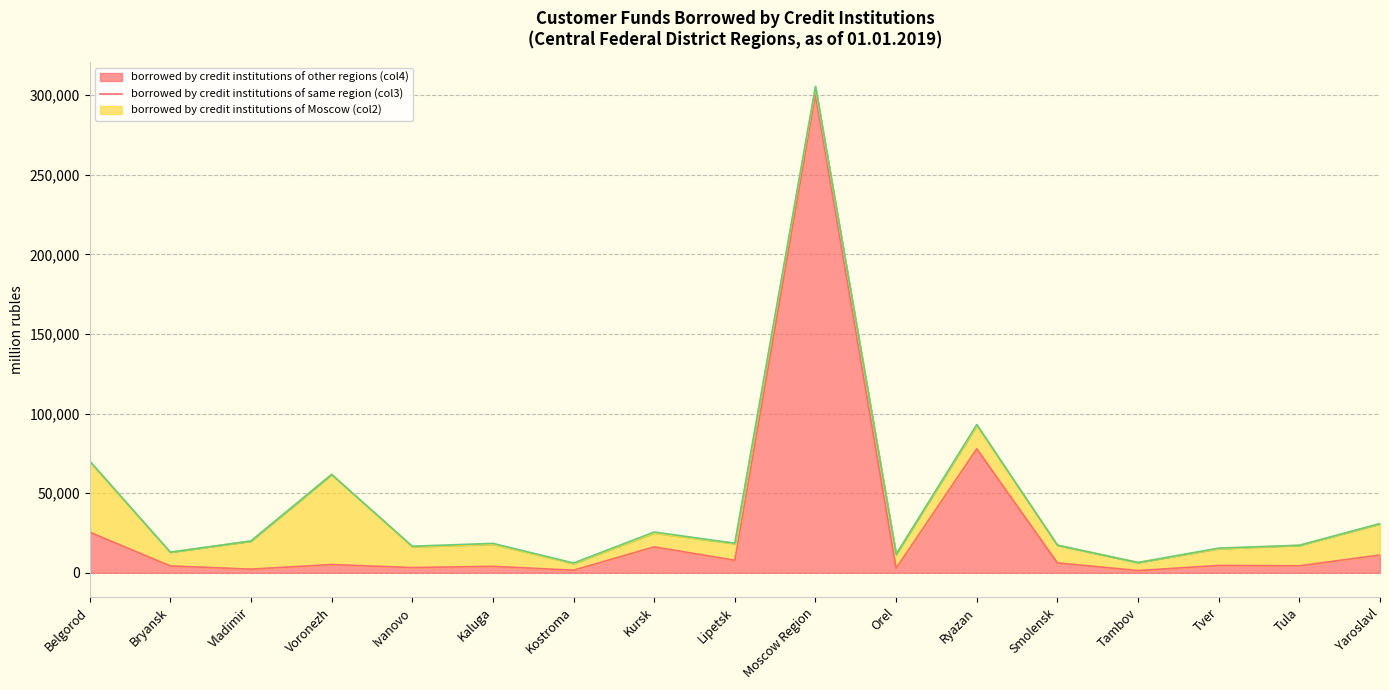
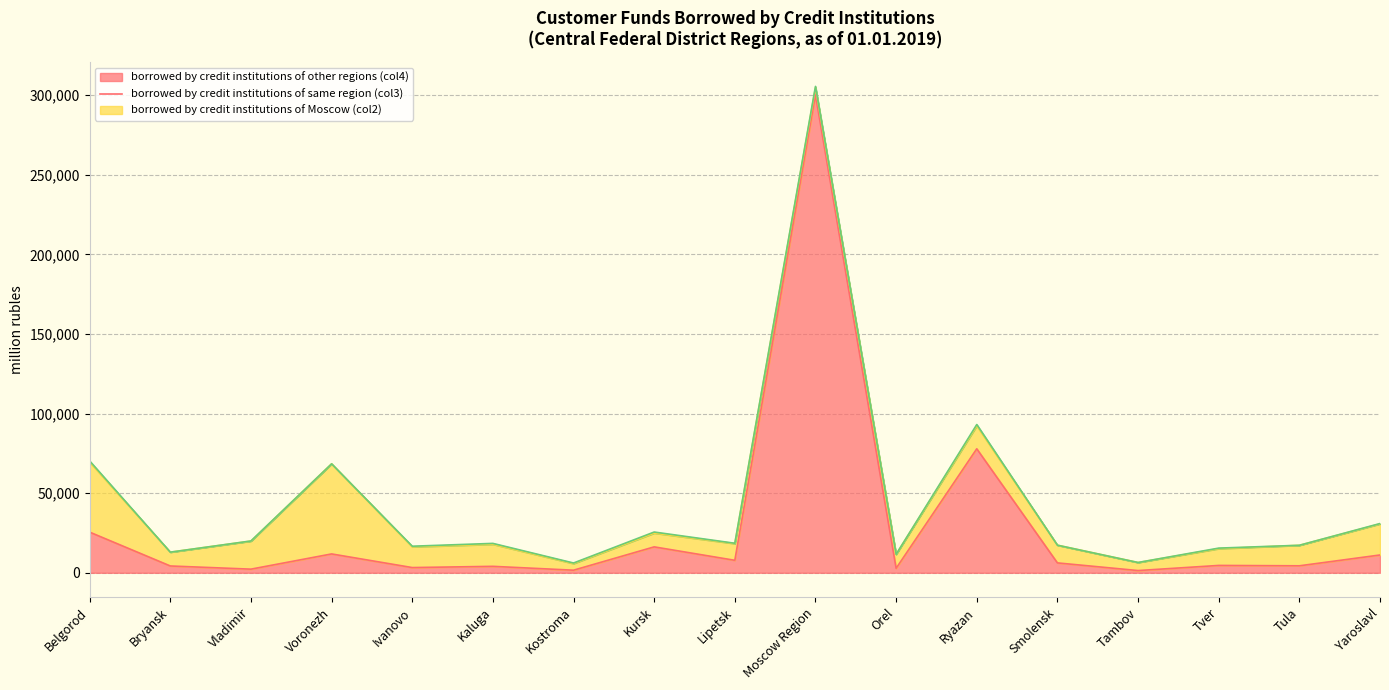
borrowed by credit institutions of other regions (col4), Voronezh: 5,000 -> 12,000
